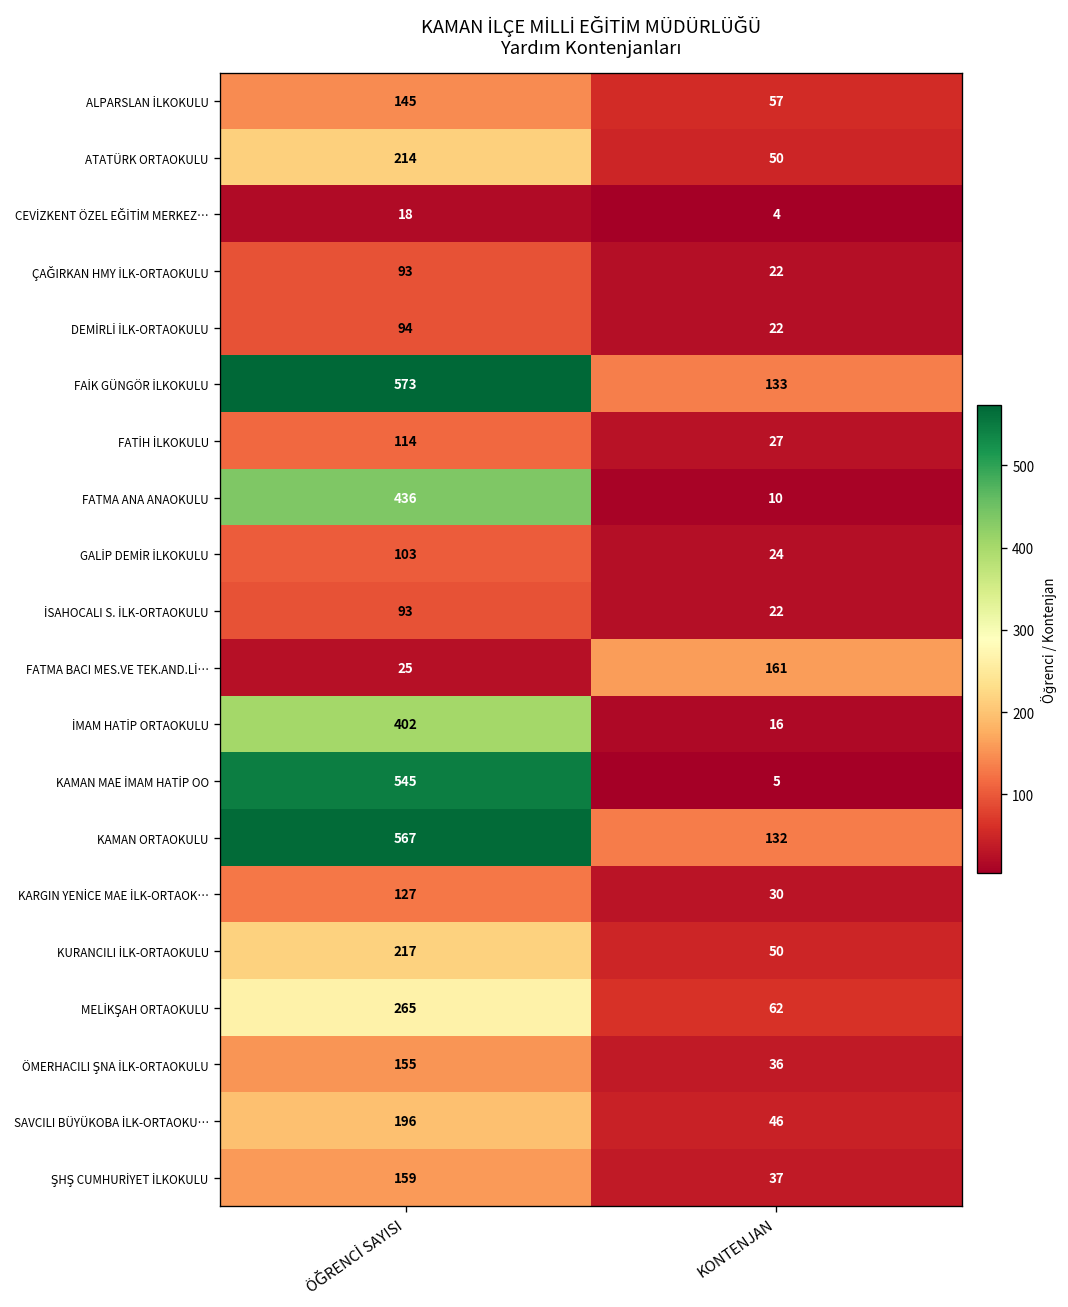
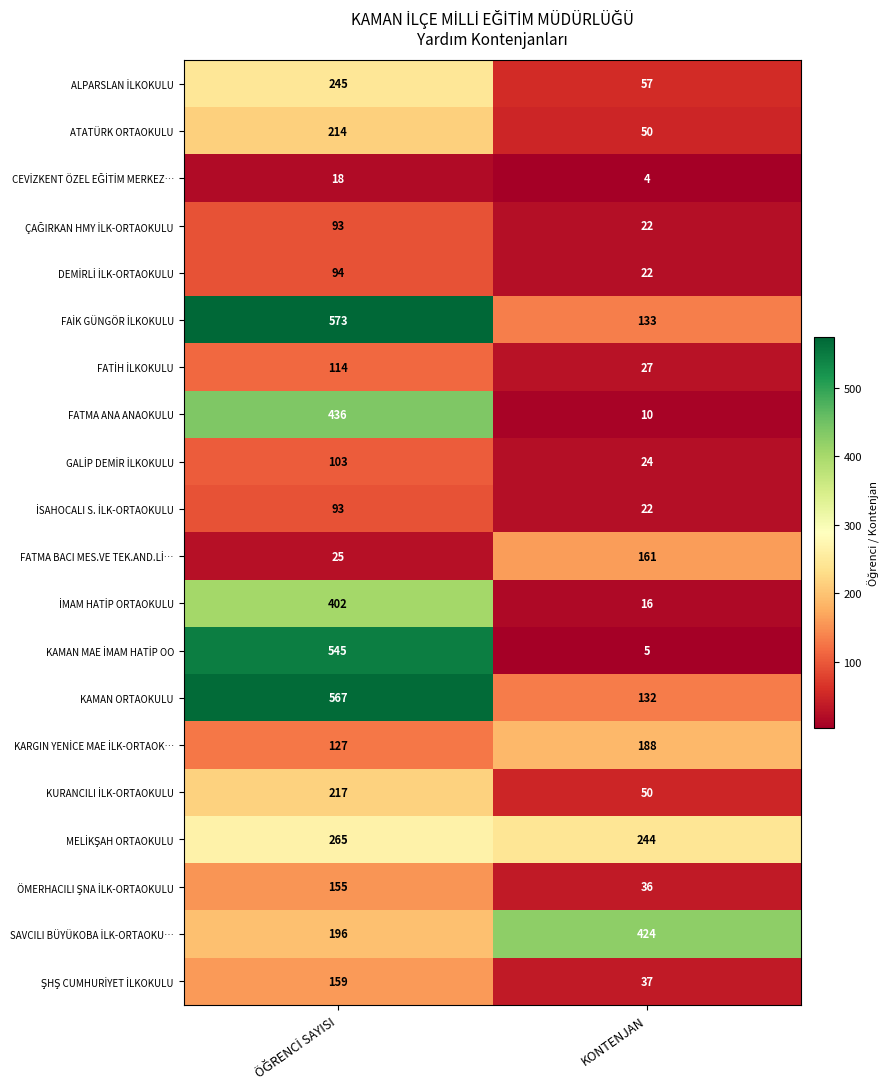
ALPARSLAN İLKOKULU, ÖĞRENCİ SAYISI: 145 -> 245
KARGIN YENİCE MAE İLK-ORTAOK…, KONTENJAN: 30 -> 188
MELİKŞAH ORTAOKULU, KONTENJAN: 62 -> 244
SAVCILI BÜYÜKOBA İLK-ORTAOKU…, KONTENJAN: 46 -> 424
